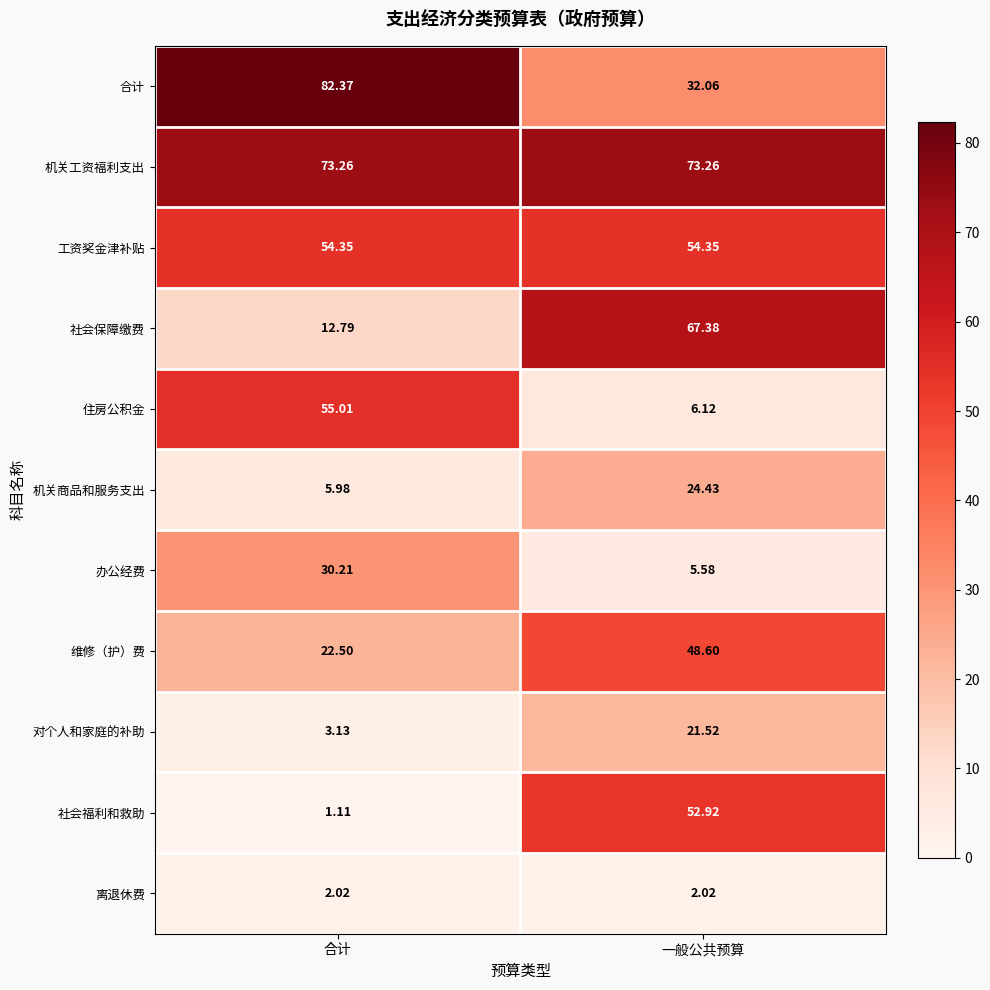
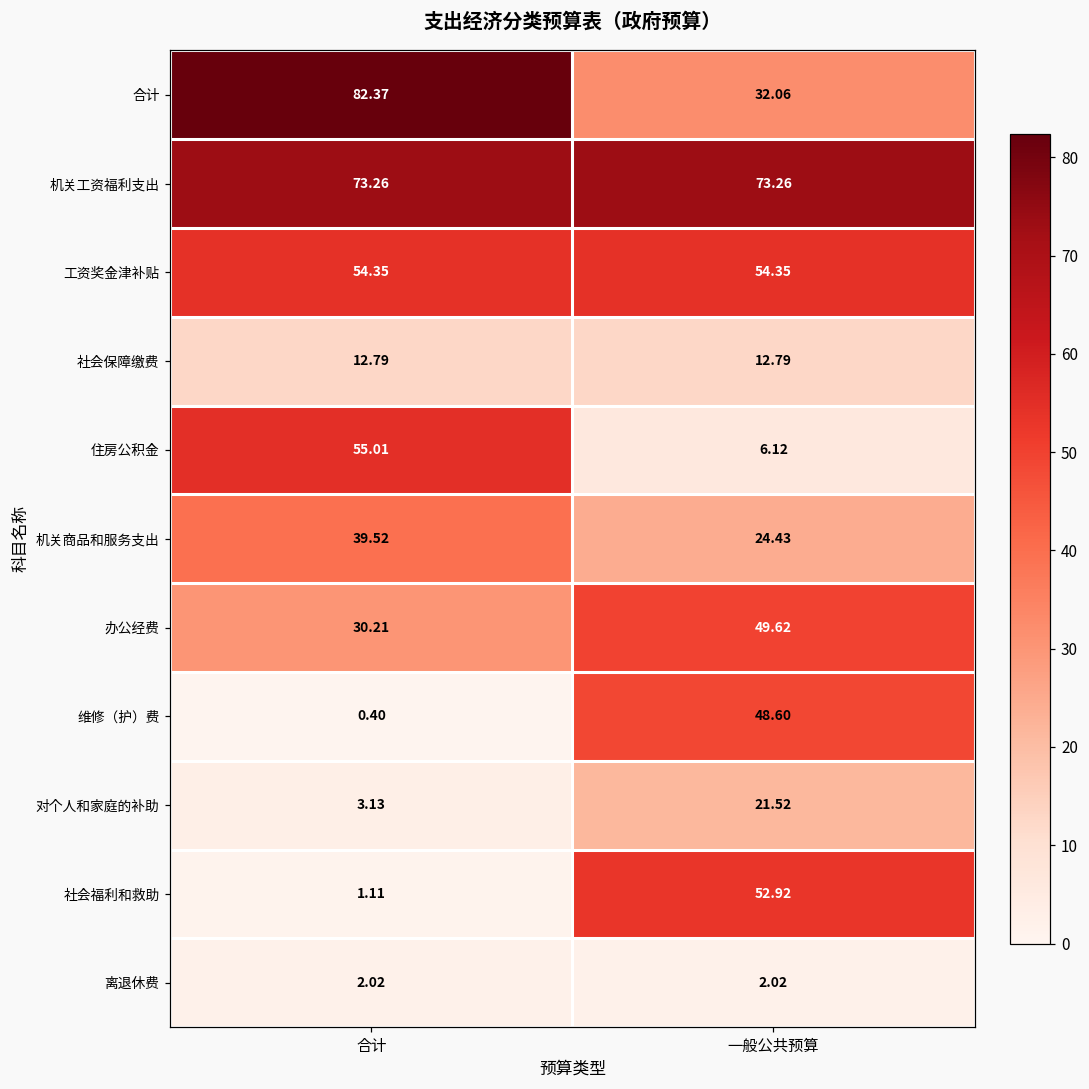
社会保障缴费, 一般公共预算: 67.38 -> 12.79
机关商品和服务支出, 合计: 5.98 -> 39.52
办公经费, 一般公共预算: 5.58 -> 49.62
维修（护）费, 合计: 22.50 -> 0.40
